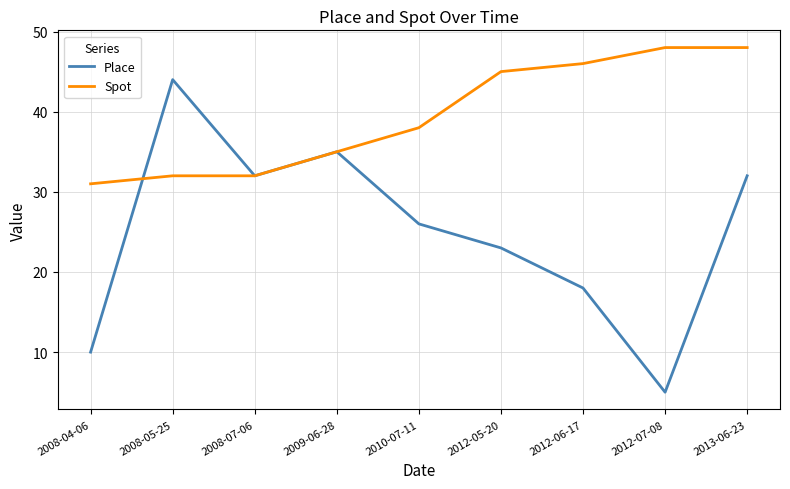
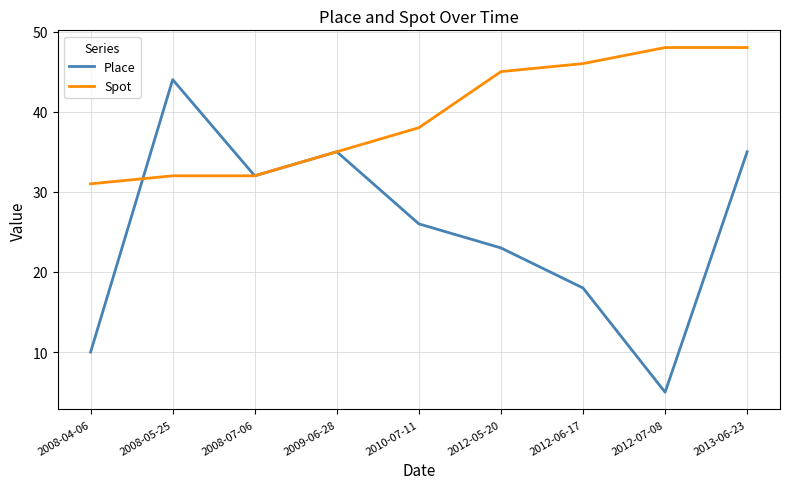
Place, 2013-06-23: 32 -> 35
